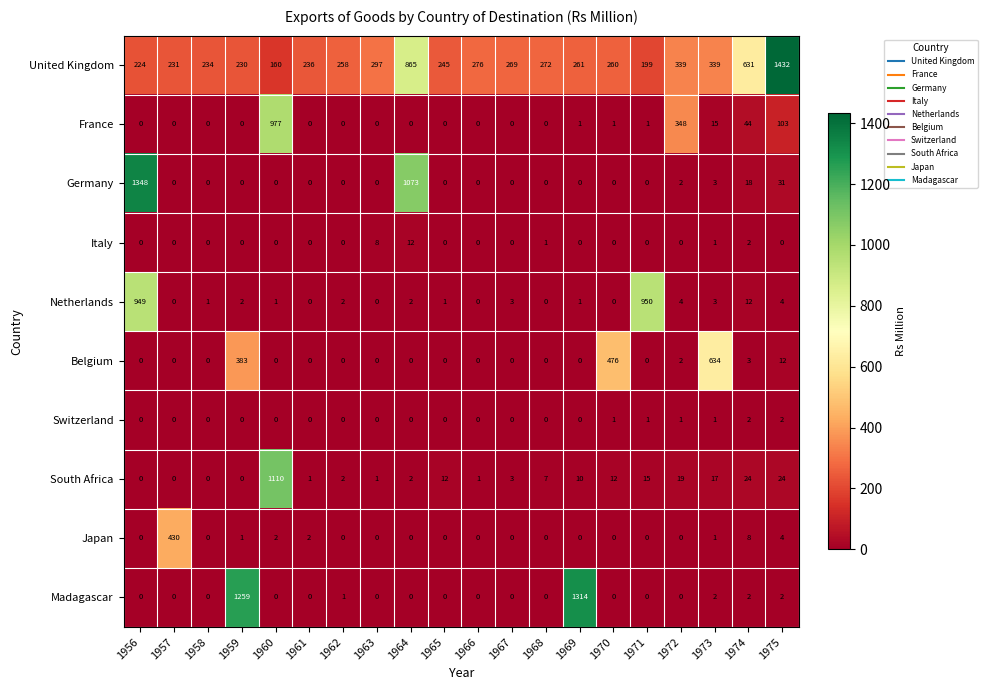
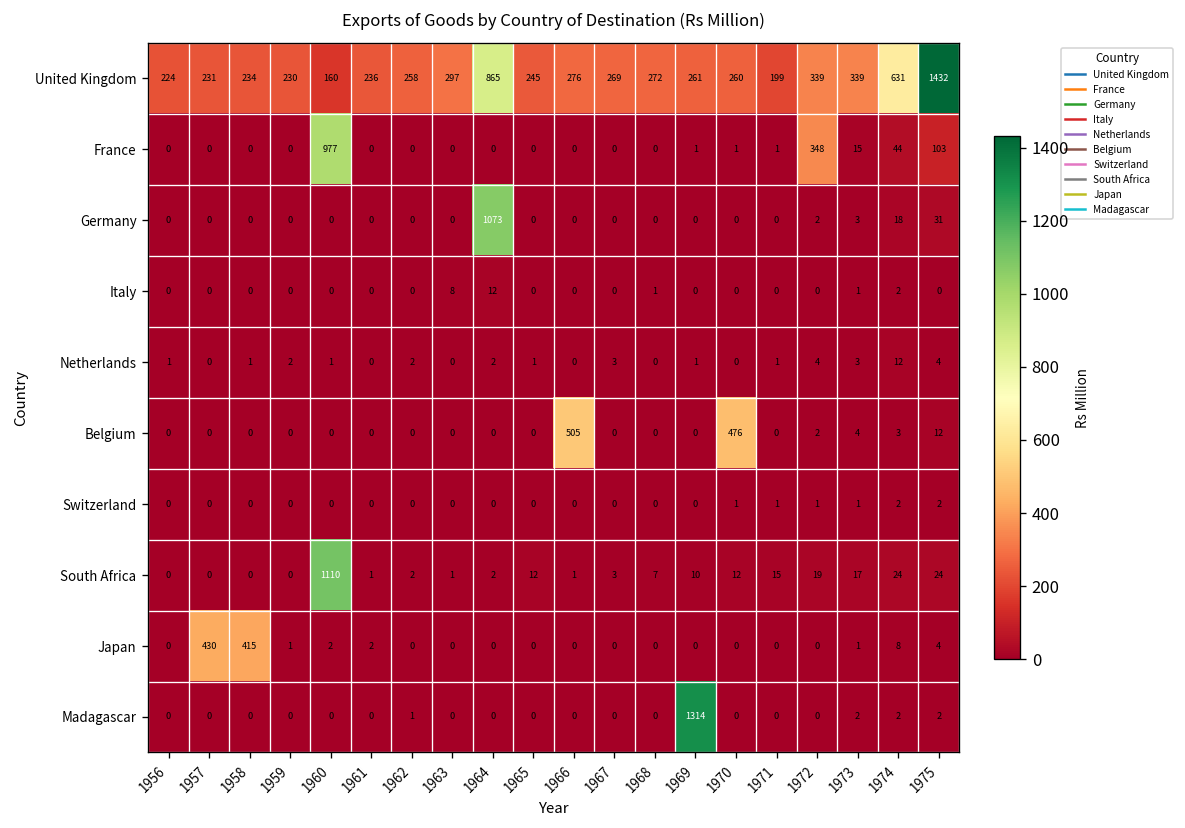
Germany, 1956: 1348 -> 0
Netherlands, 1956: 949 -> 1
Netherlands, 1971: 950 -> 1
Belgium, 1959: 383 -> 0
Belgium, 1966: 0 -> 505
Belgium, 1973: 634 -> 4
Japan, 1958: 0 -> 415
Madagascar, 1959: 1259 -> 0
